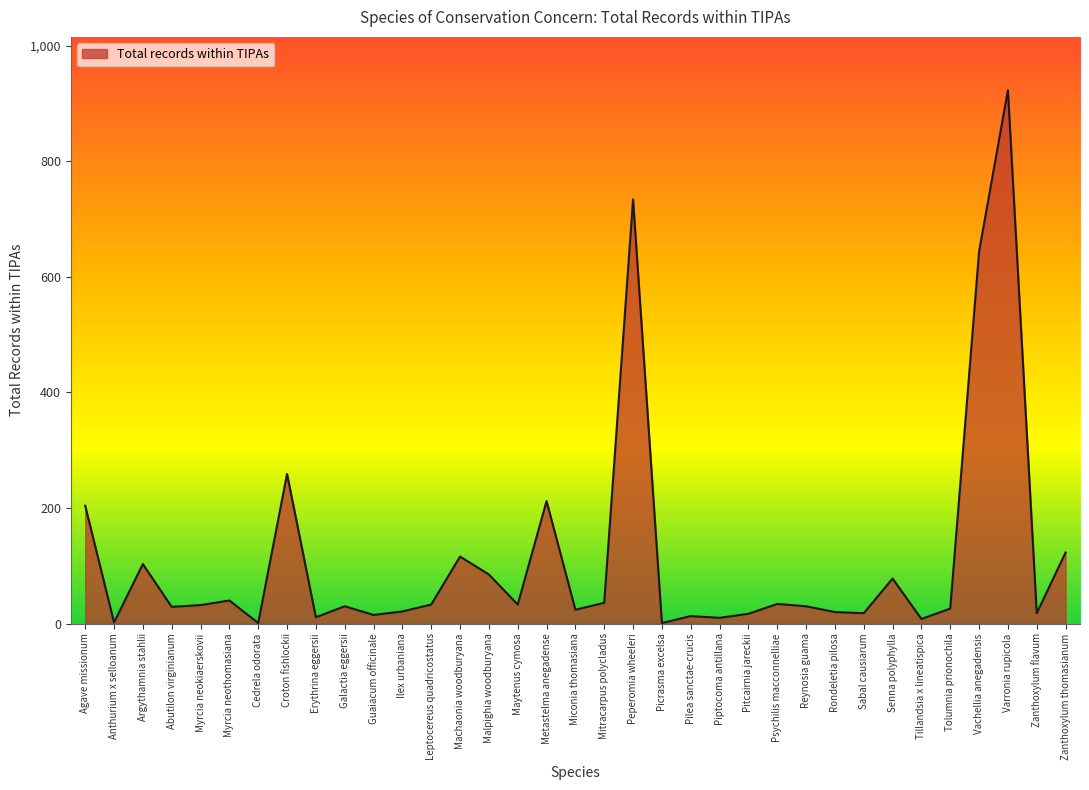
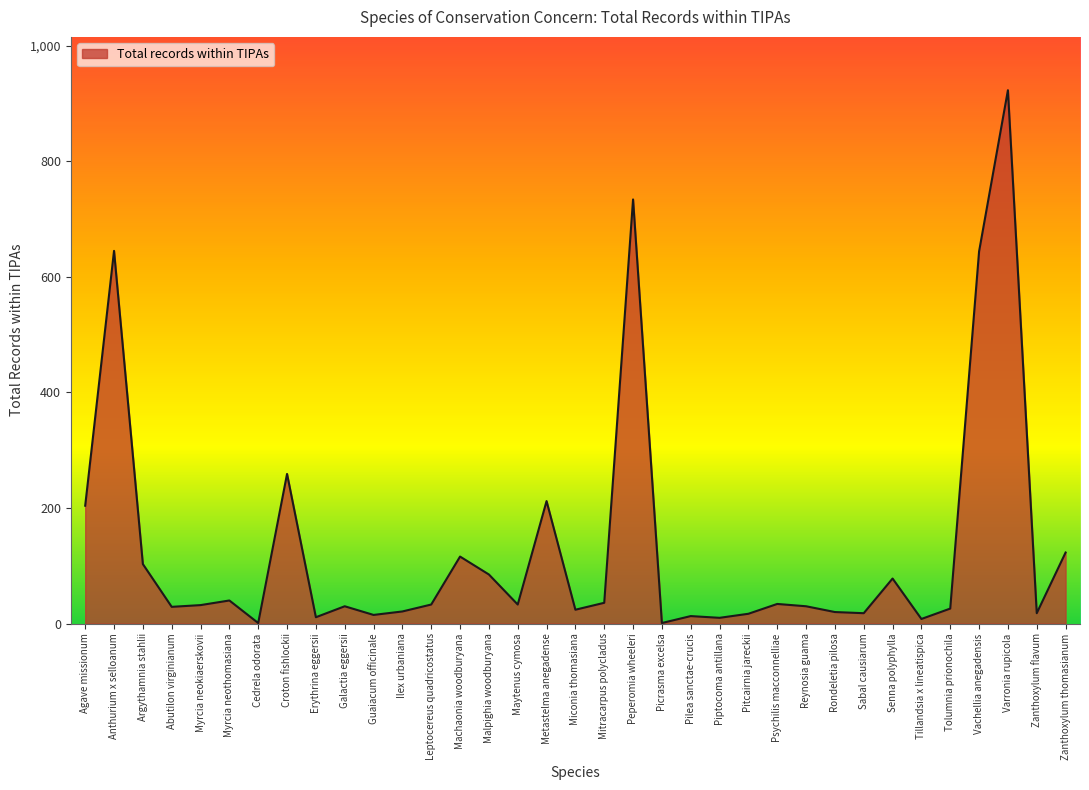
Anthurium x selloanum: 0 -> 650
